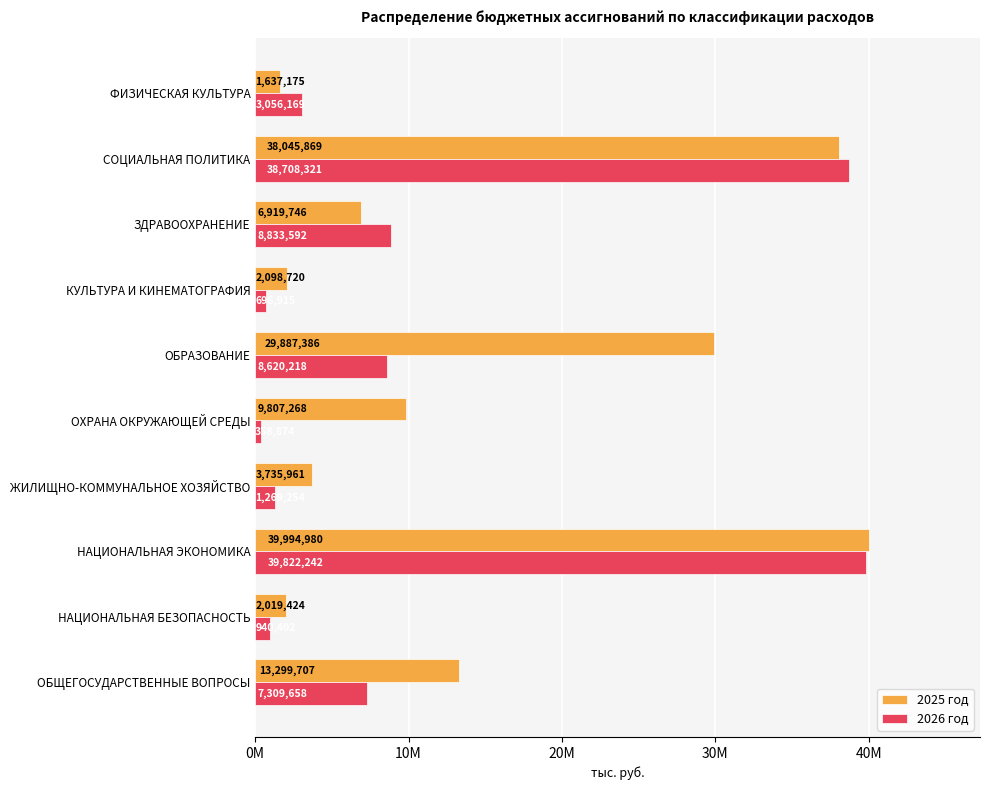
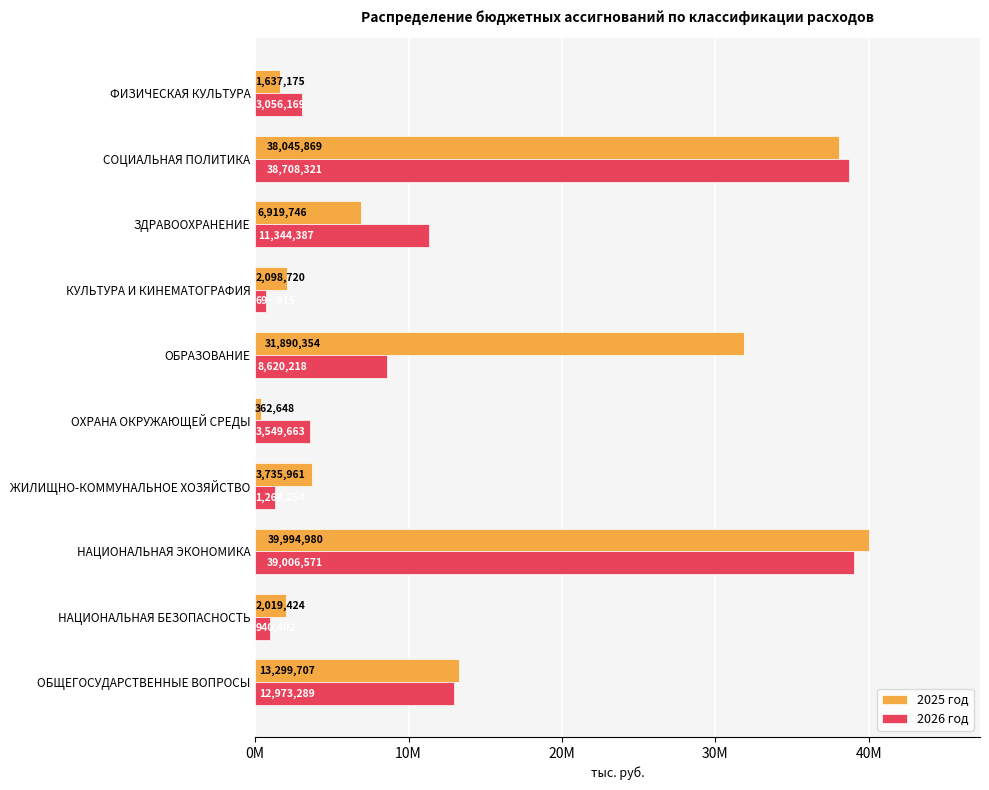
2026 год, ЗДРАВООХРАНЕНИЕ: 8,833,592 -> 11,344,387
2025 год, ОБРАЗОВАНИЕ: 29,887,386 -> 31,890,354
2025 год, ОХРАНА ОКРУЖАЮЩЕЙ СРЕДЫ: 9,807,268 -> 362,648
2026 год, ОХРАНА ОКРУЖАЮЩЕЙ СРЕДЫ: 400000 -> 3500000
2026 год, НАЦИОНАЛЬНАЯ ЭКОНОМИКА: 39,822,242 -> 39,006,571
2026 год, ОБЩЕГОСУДАРСТВЕННЫЕ ВОПРОСЫ: 7,309,658 -> 12,973,289
